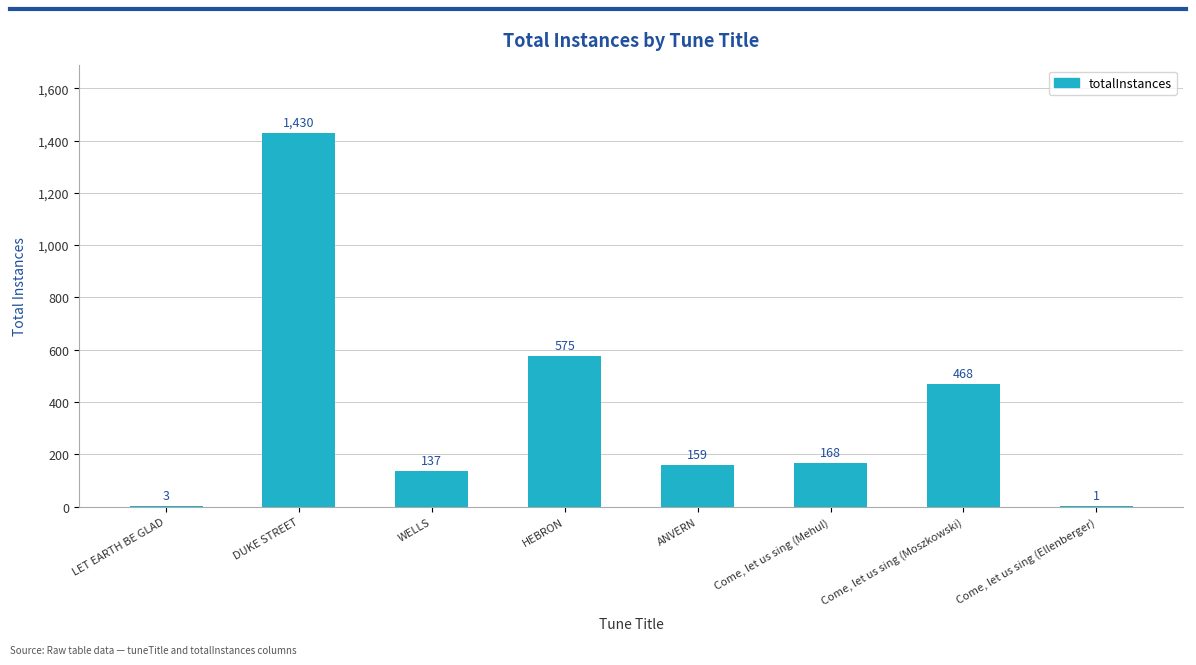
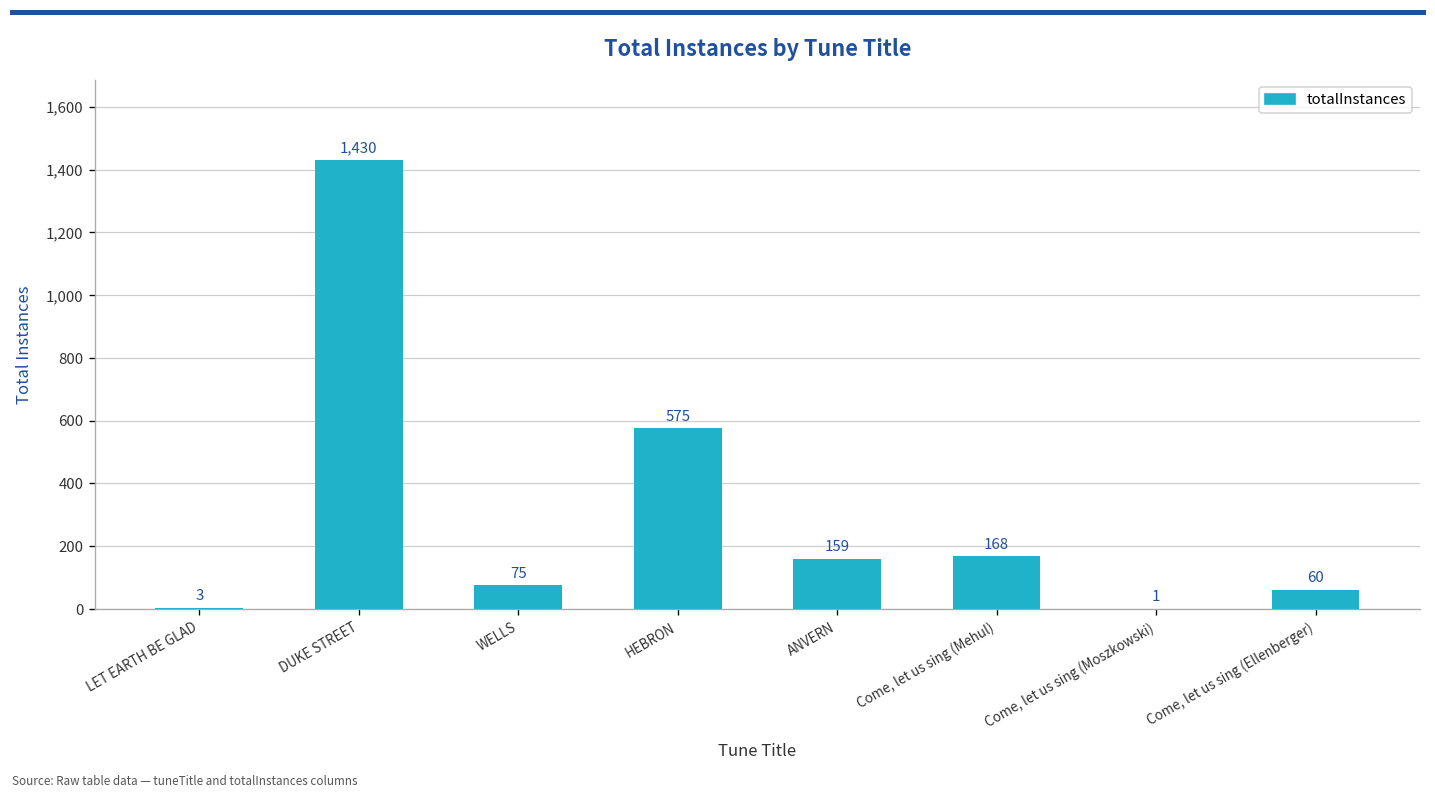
WELLS: 137 -> 75
Come, let us sing (Moszkowski): 468 -> 1
Come, let us sing (Ellenberger): 1 -> 60
